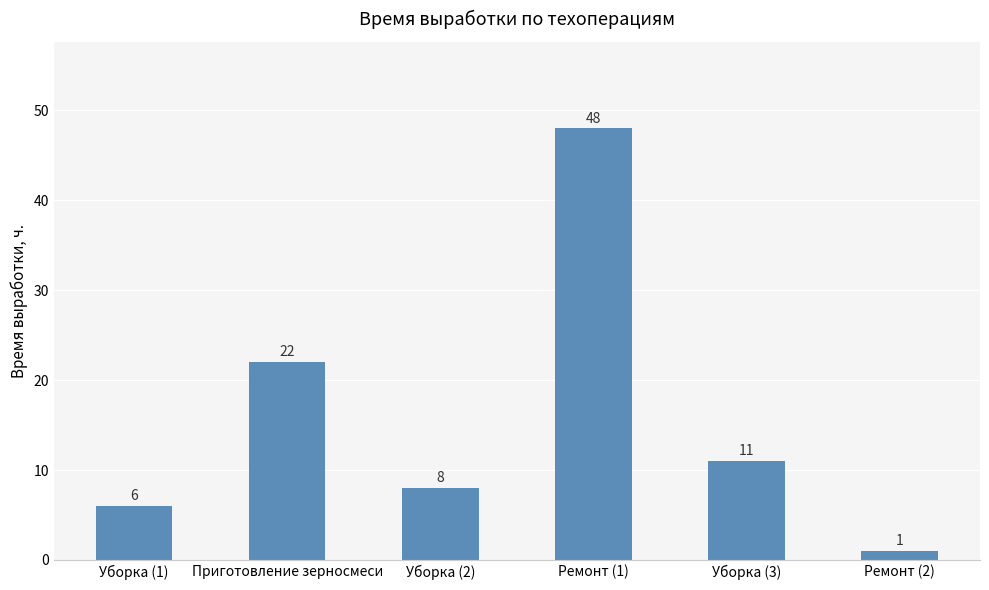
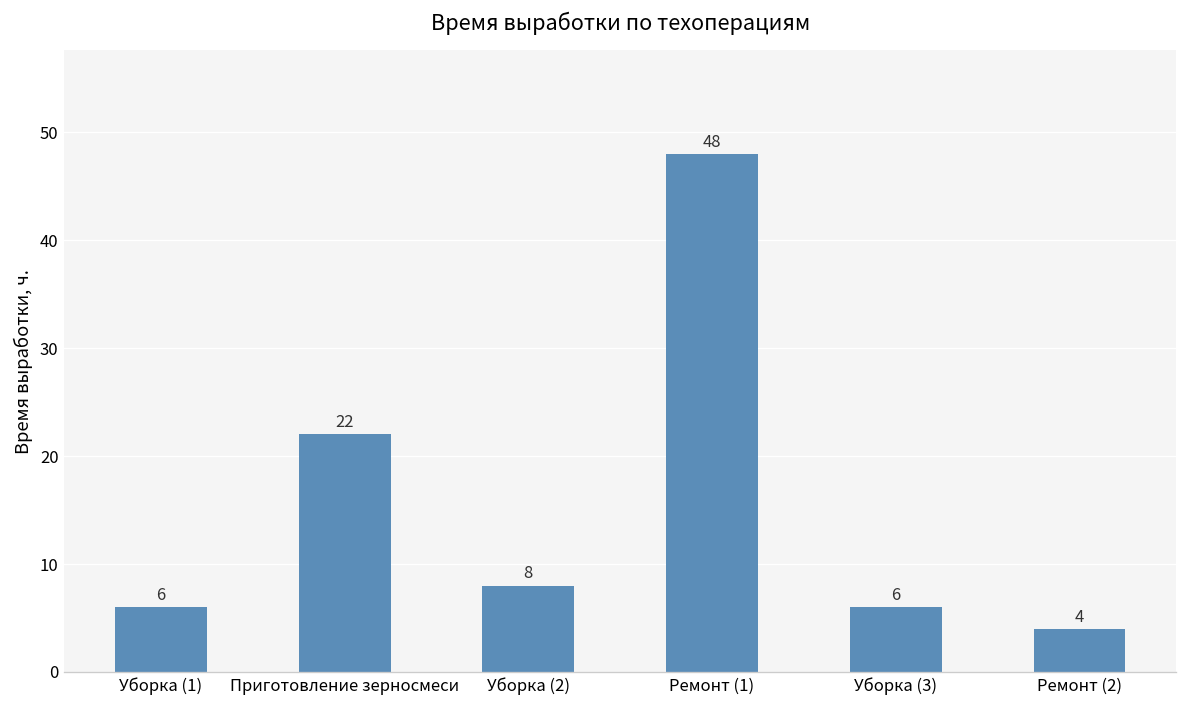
Уборка (3): 11 -> 6
Ремонт (2): 1 -> 4
